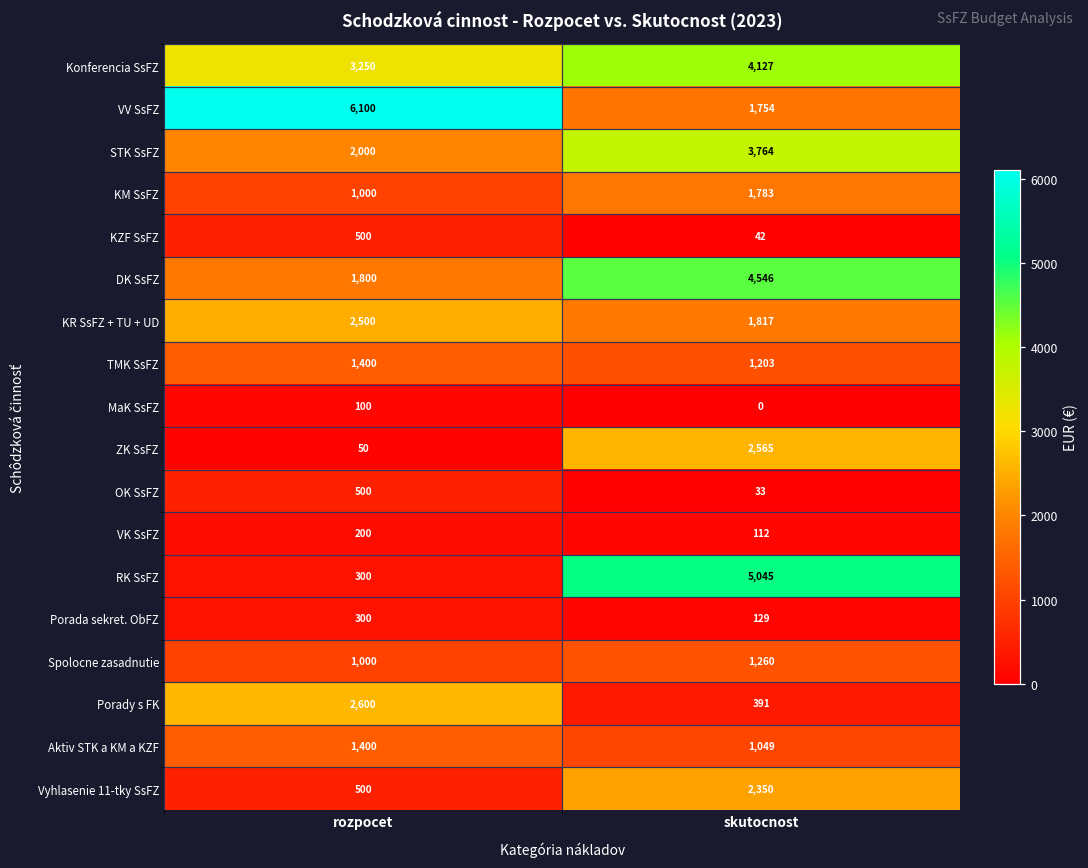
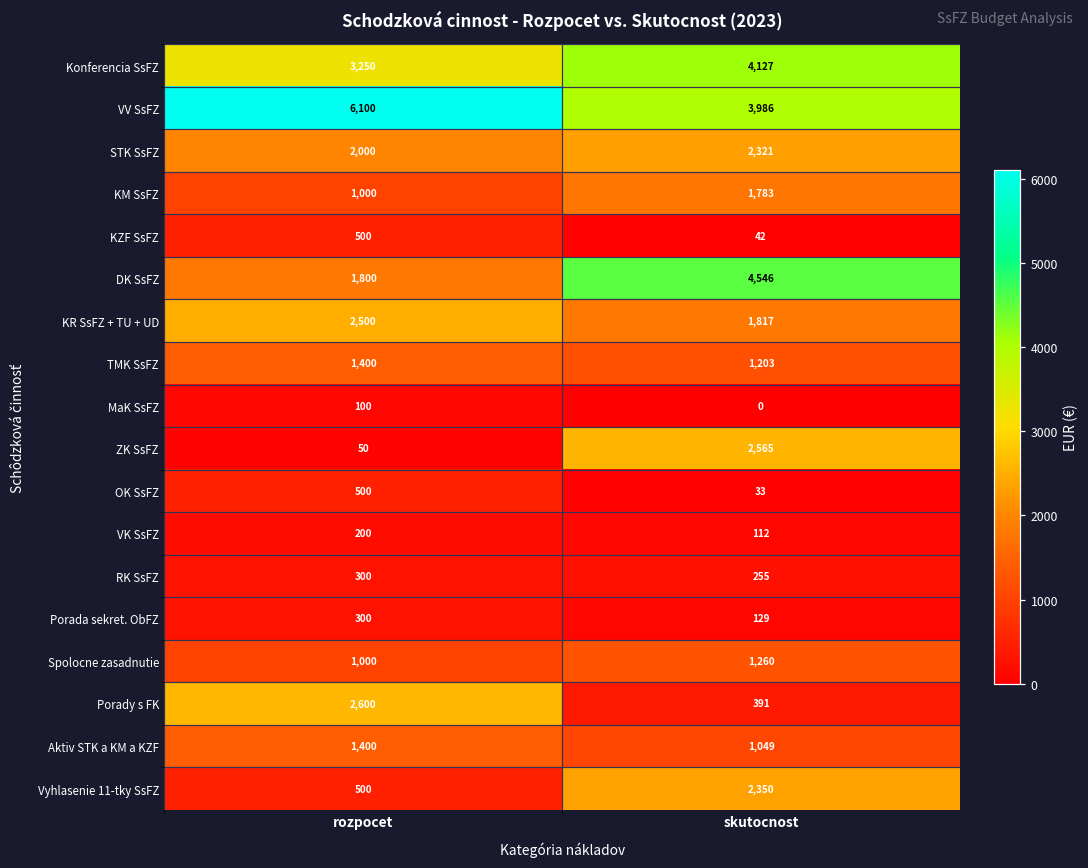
VV SsFZ, skutocnost: 1,754 -> 3,986
STK SsFZ, skutocnost: 3,764 -> 2,321
RK SsFZ, skutocnost: 5,045 -> 255
